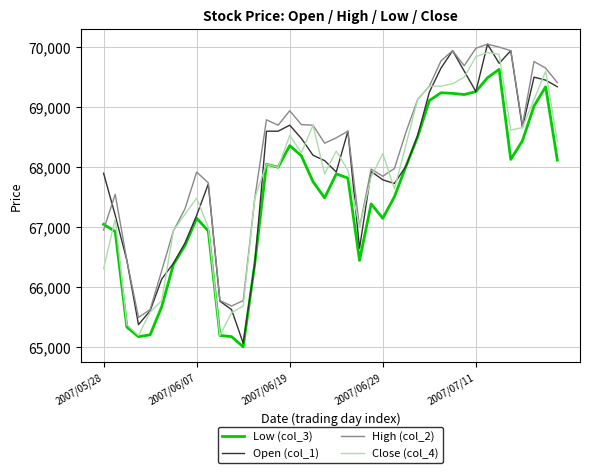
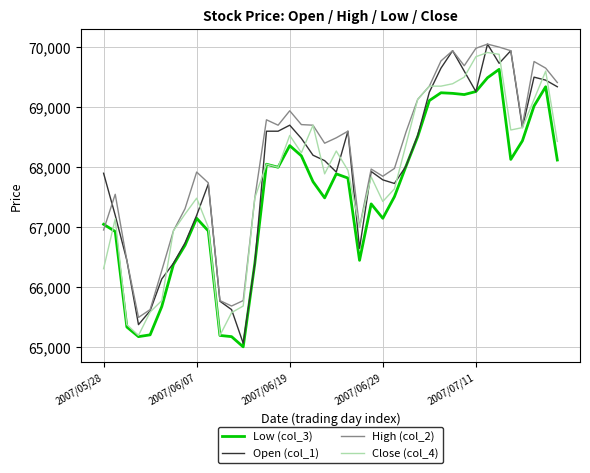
Close (col_4), 2007/06/29: 68,200 -> 67,400
